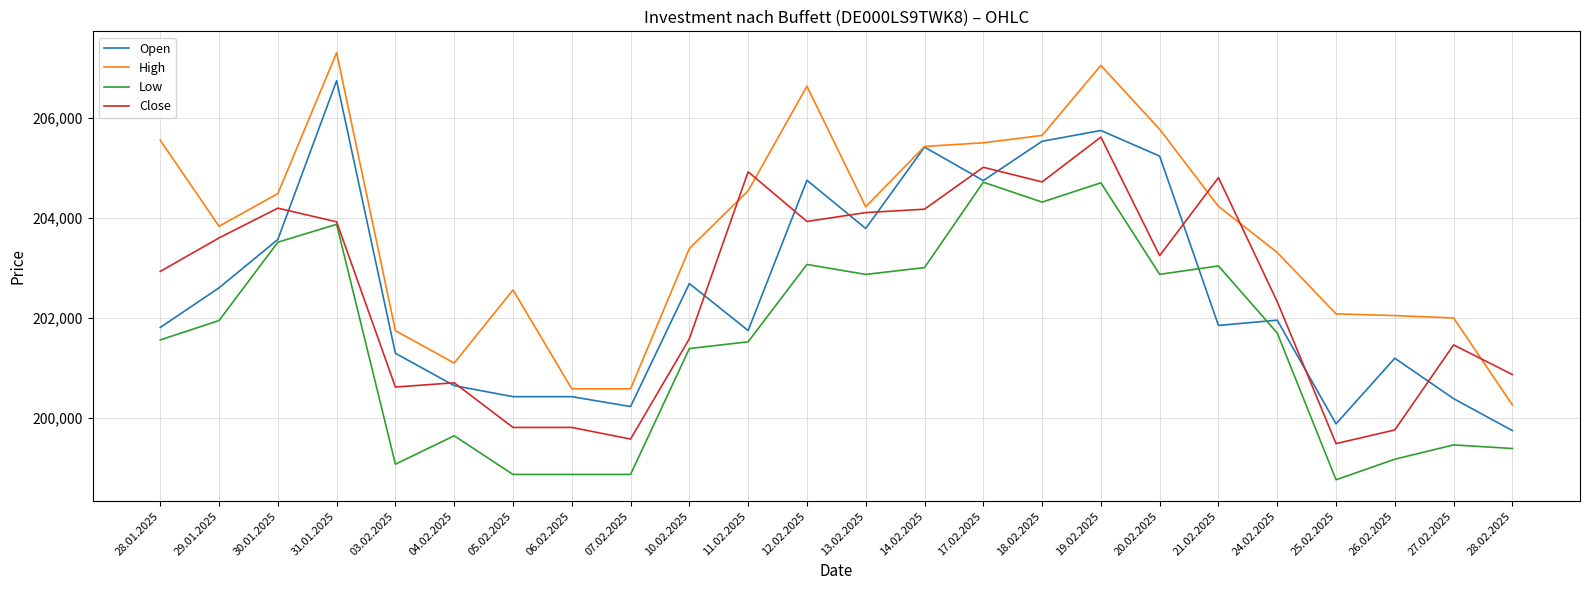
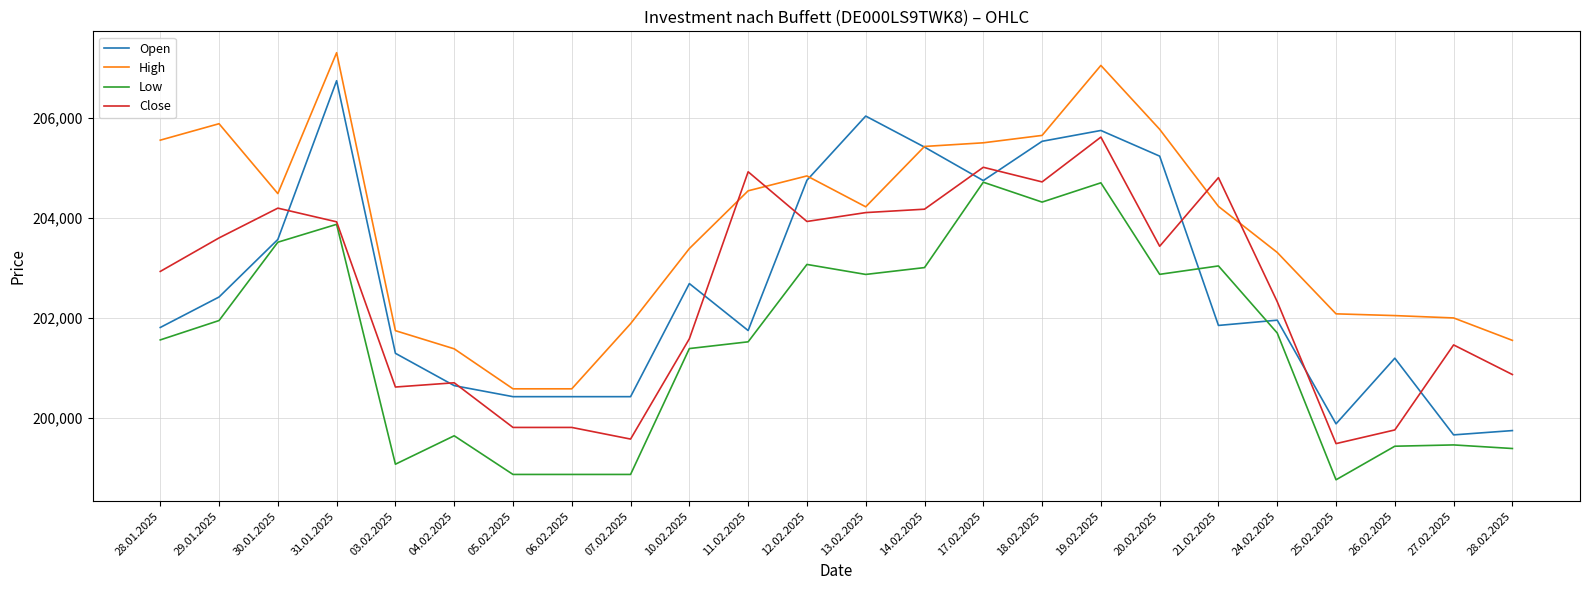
Open, 29.01.2025: 202,600 -> 202,400
High, 29.01.2025: 203,800 -> 205,900
High, 04.02.2025: 201,100 -> 201,400
High, 05.02.2025: 202,600 -> 200,600
Open, 07.02.2025: 200,200 -> 200,400
High, 07.02.2025: 200,600 -> 201,900
High, 12.02.2025: 206,600 -> 204,800
Open, 13.02.2025: 203,800 -> 206,000
Close, 20.02.2025: 203,200 -> 203,400
Low, 26.02.2025: 199,200 -> 199,400
Open, 27.02.2025: 200,400 -> 199,700
High, 28.02.2025: 200,300 -> 201,600
